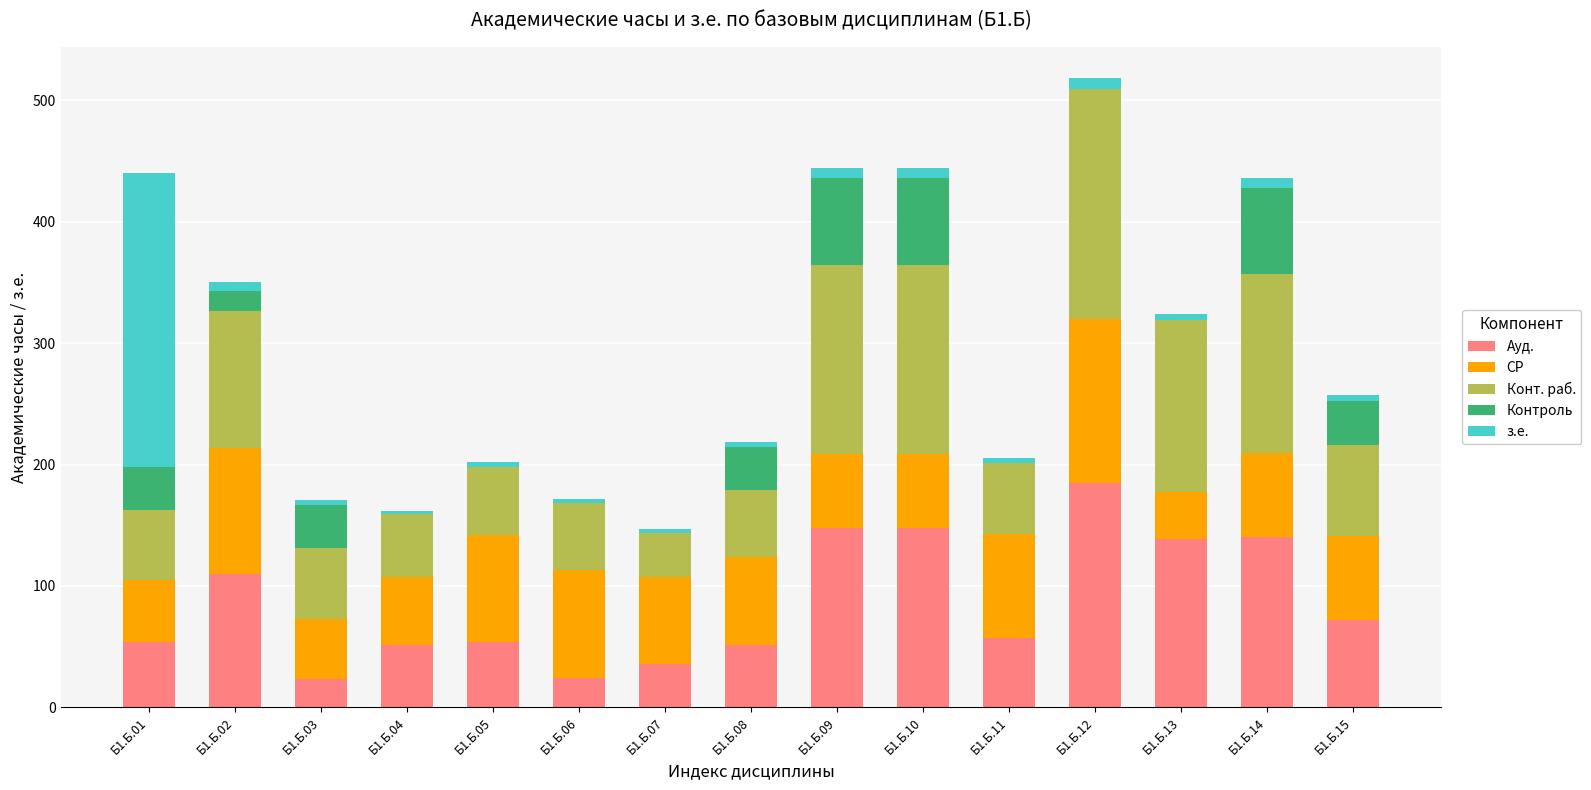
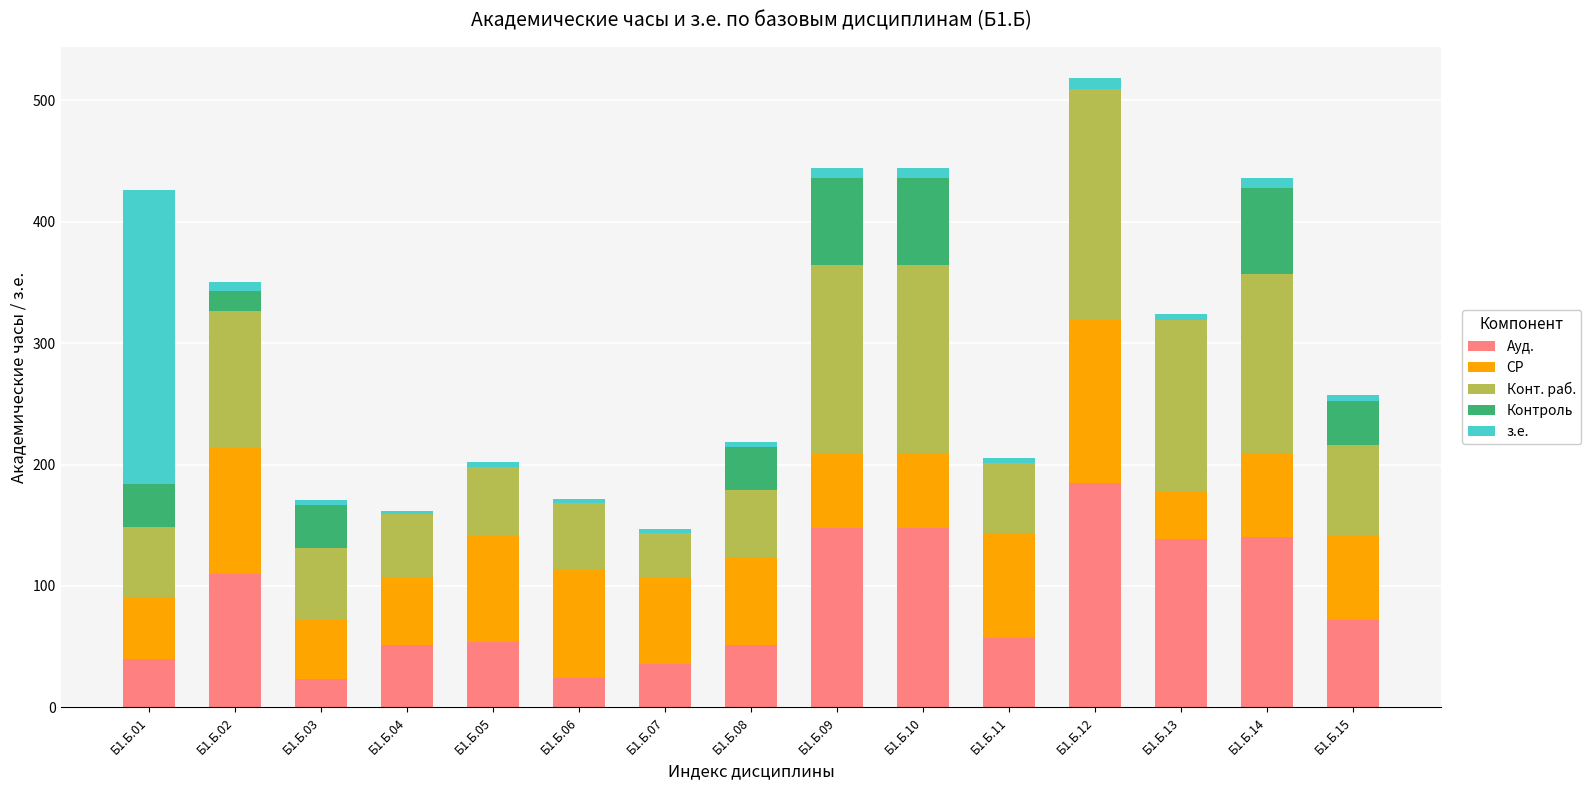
Ауд., Б1.Б.01: 54 -> 40
